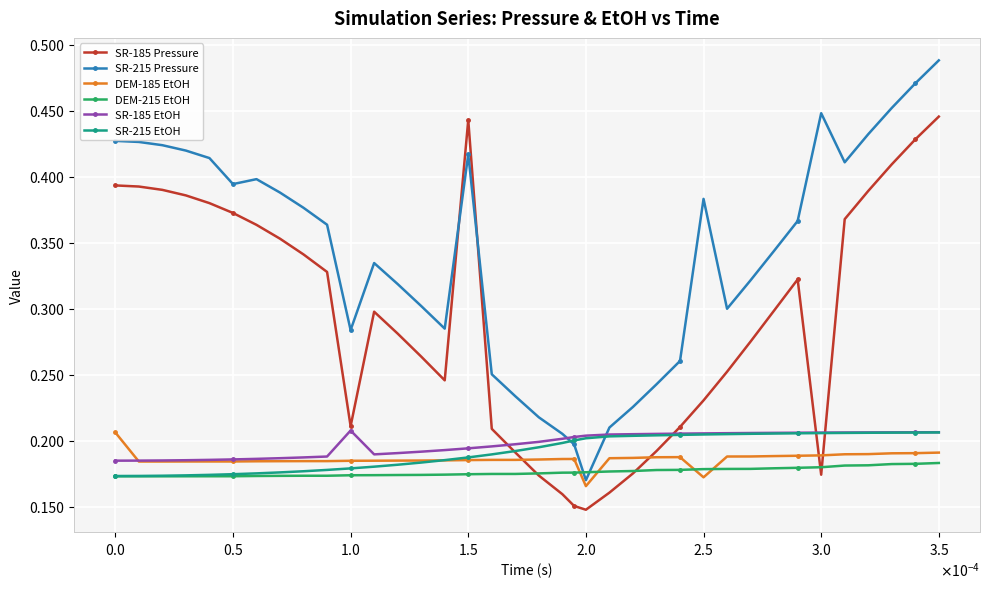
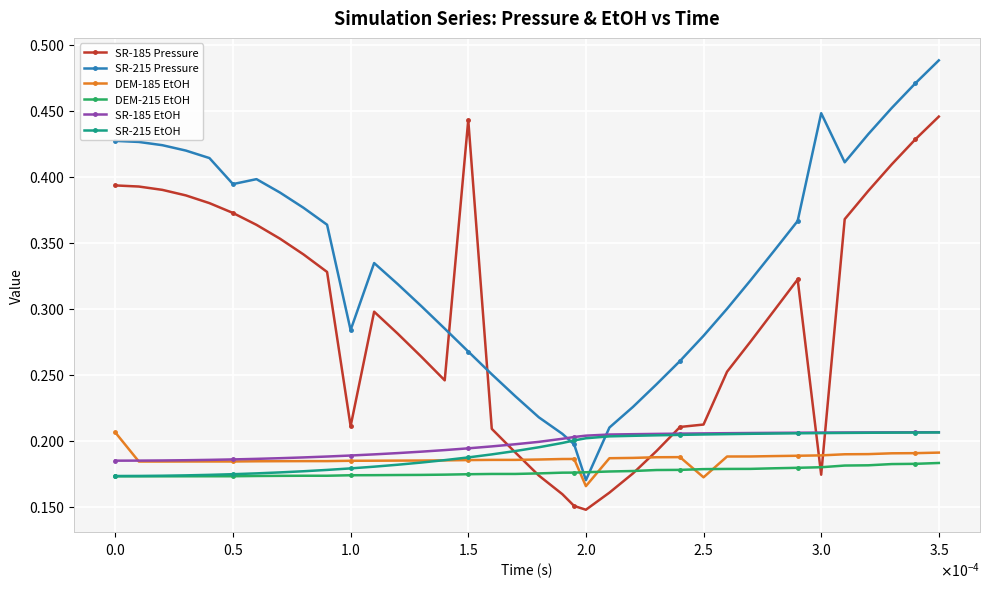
SR-185 EtOH, 1.0: 0.208 -> 0.189
SR-215 Pressure, 1.5: 0.417 -> 0.268
SR-185 Pressure, 2.5: 0.231 -> 0.212
SR-215 Pressure, 2.5: 0.383 -> 0.280
